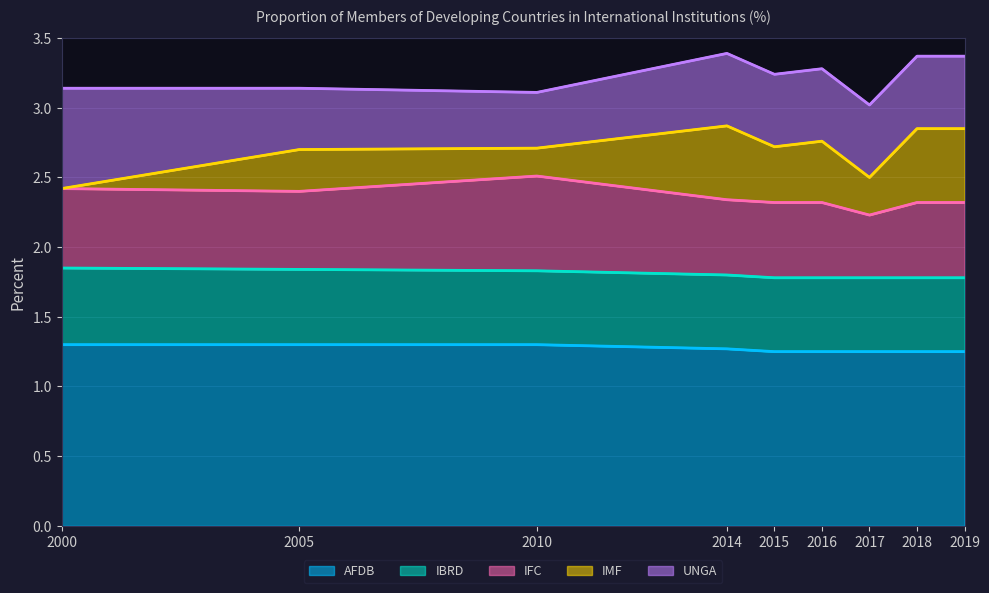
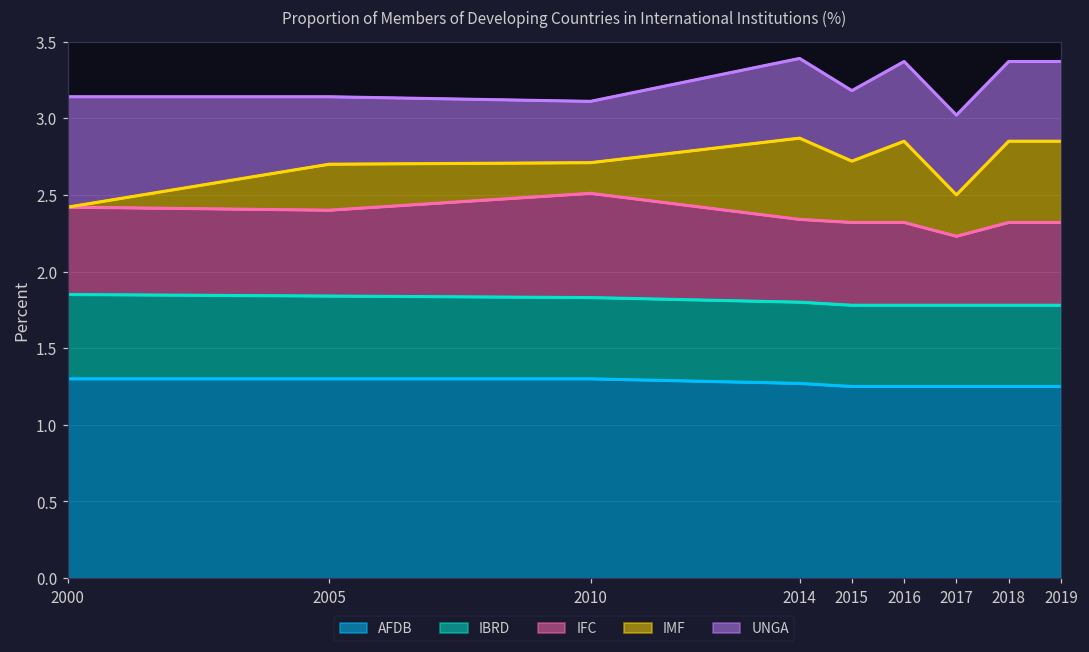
UNGA, 2015: 0.52 -> 0.46
IMF, 2016: 0.44 -> 0.53
